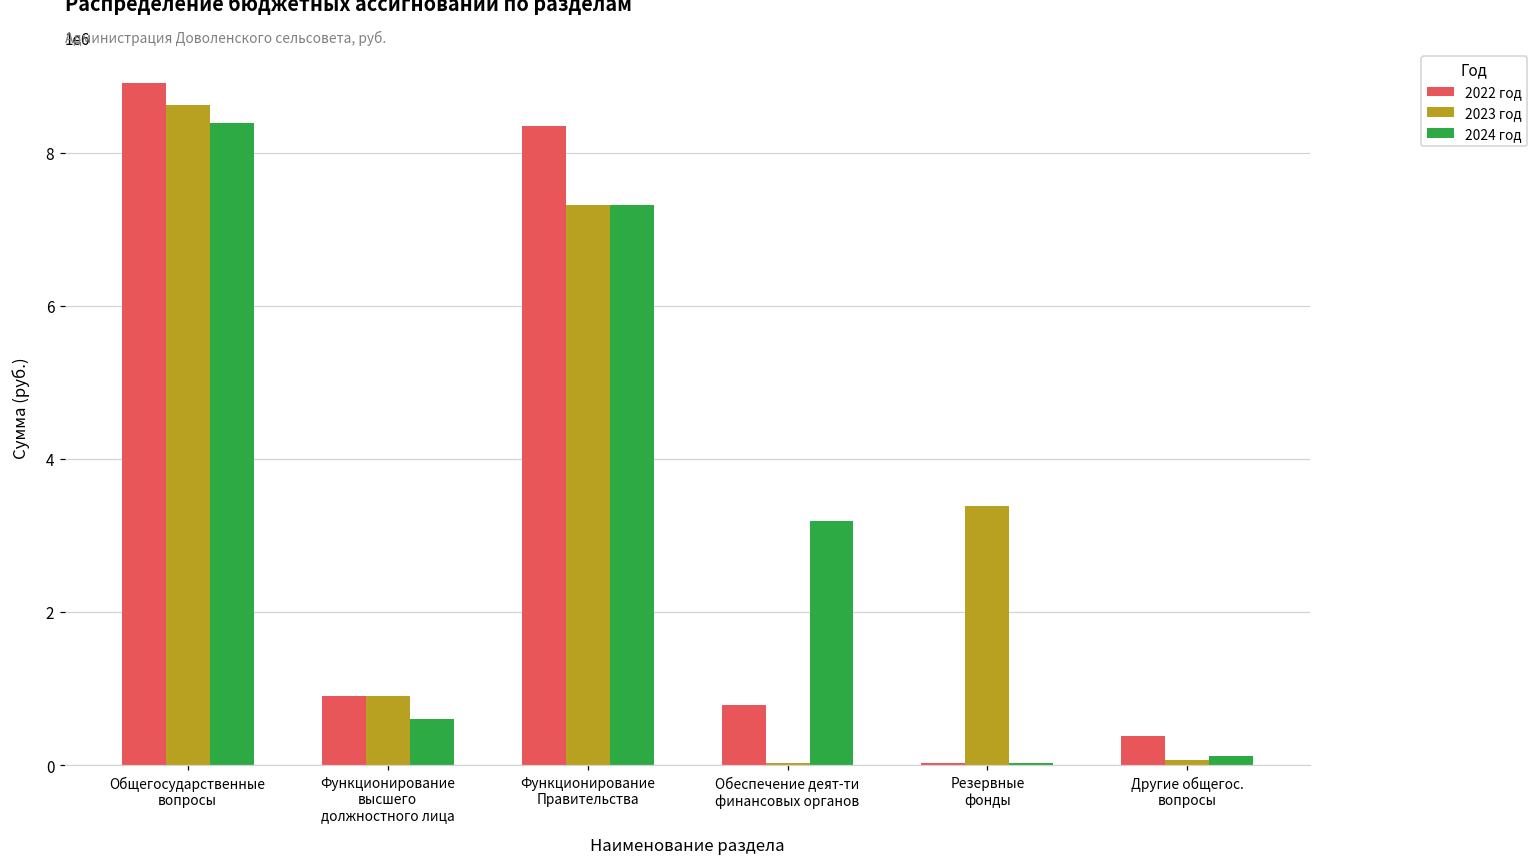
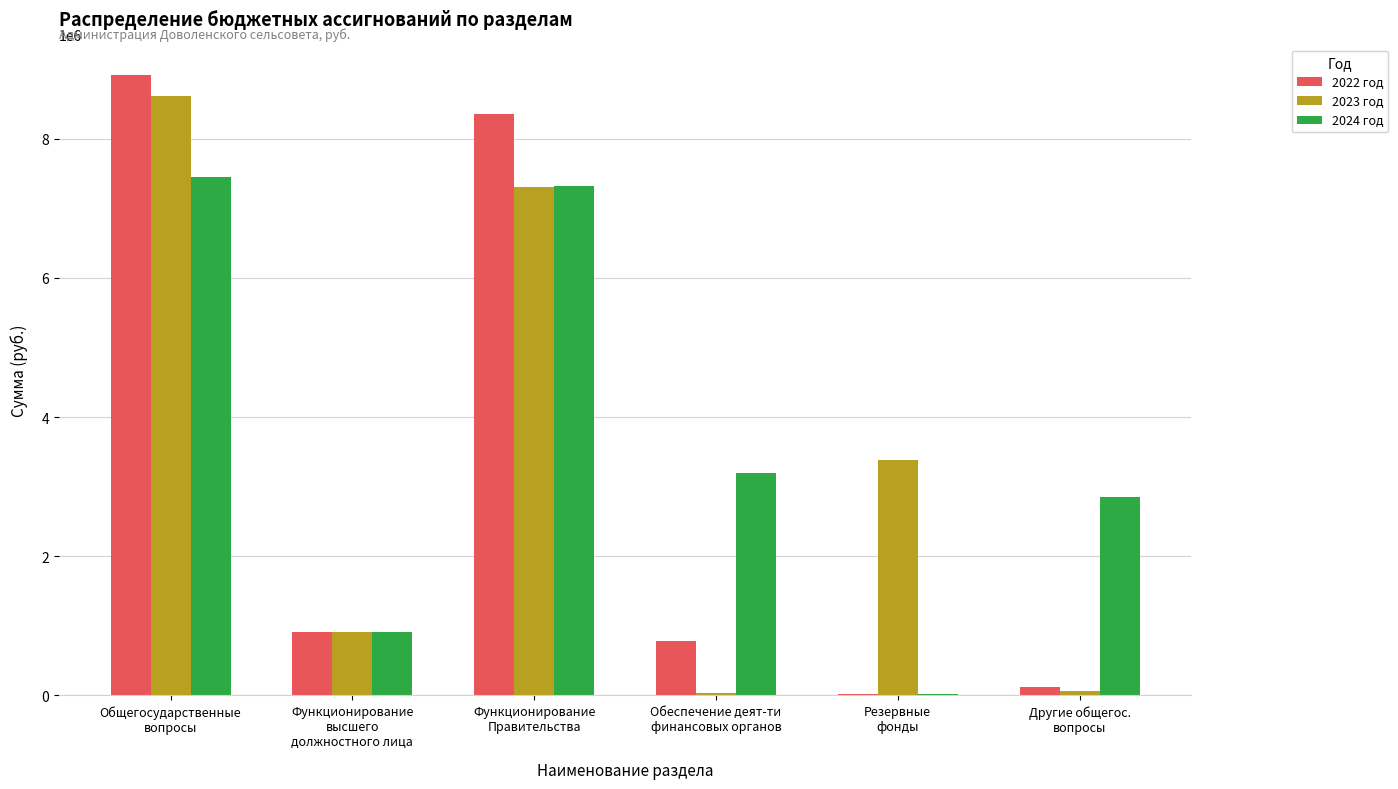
2024 год, Общегосударственные вопросы: 8400000 -> 7500000
2024 год, Функционирование высшего должностного лица: 600000 -> 900000
2022 год, Другие общегос. вопросы: 400000 -> 100000
2024 год, Другие общегос. вопросы: 100000 -> 2900000
